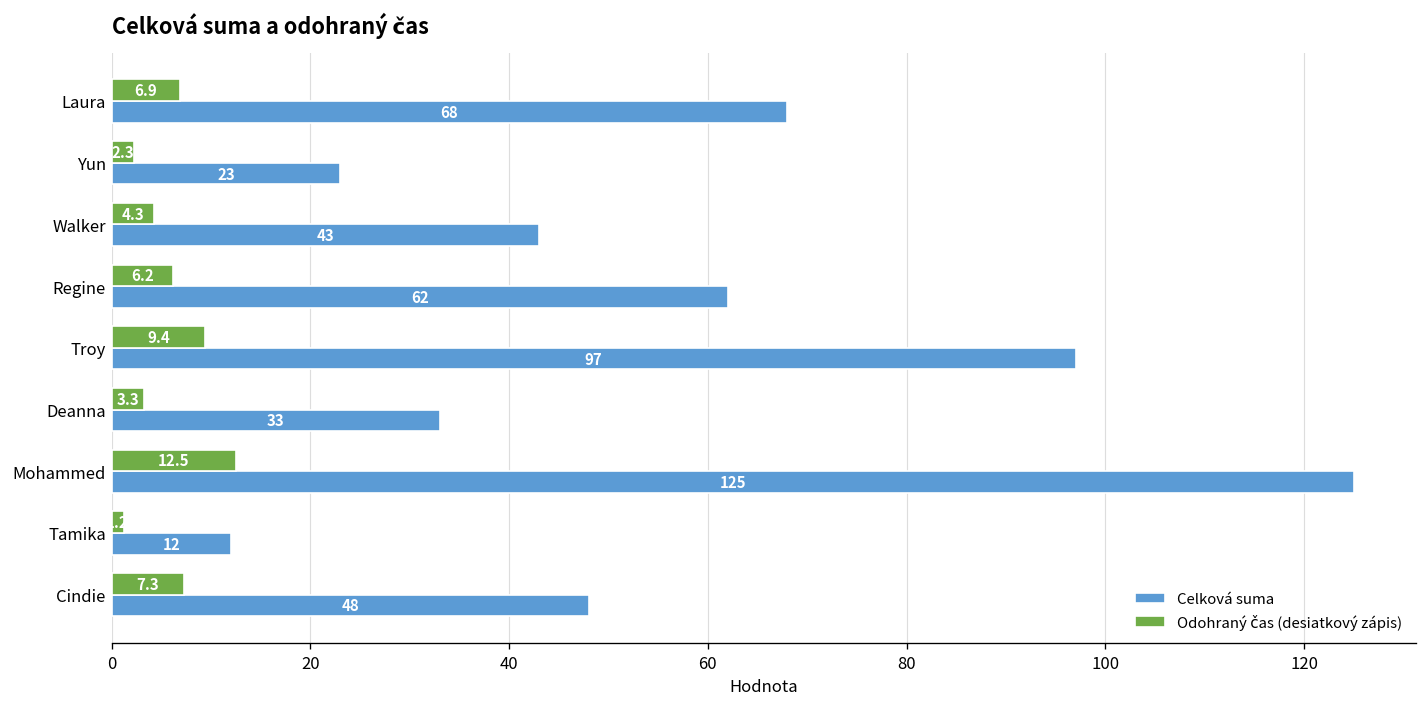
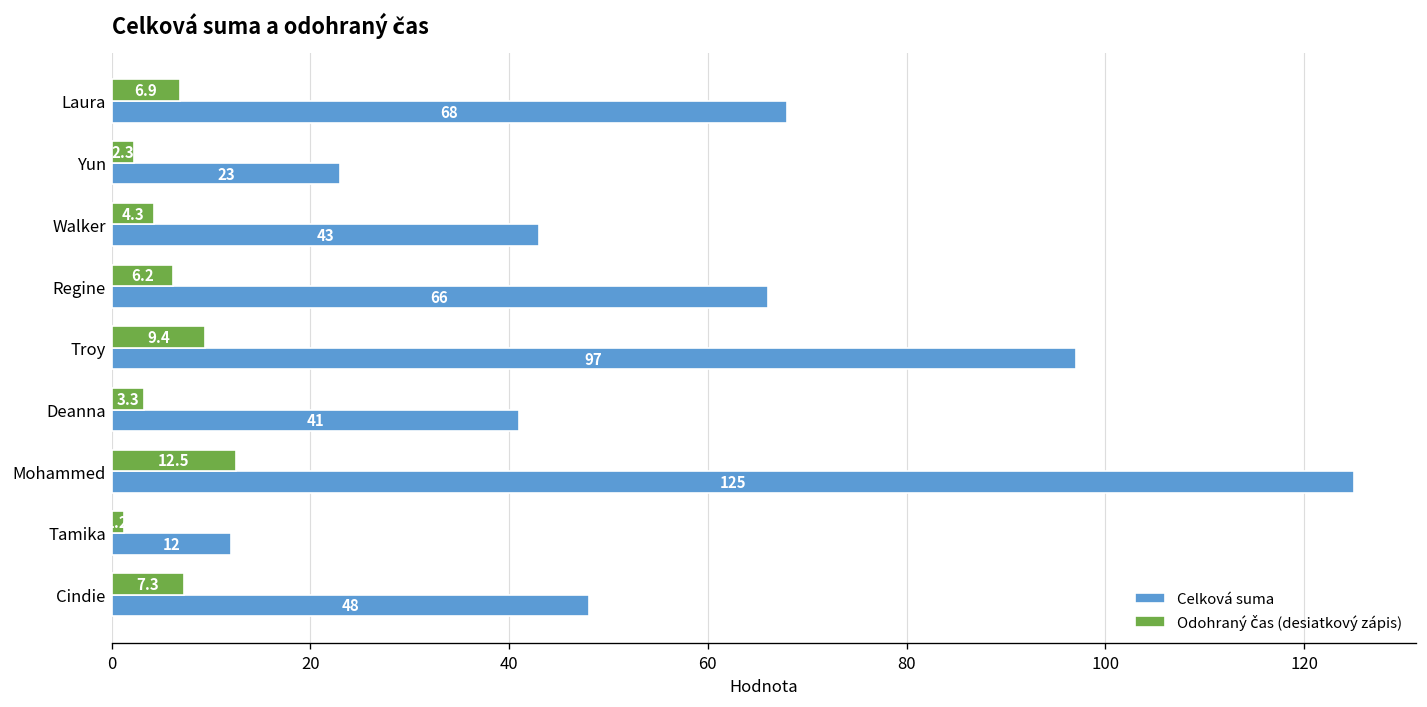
Celková suma, Regine: 62 -> 66
Celková suma, Deanna: 33 -> 41
